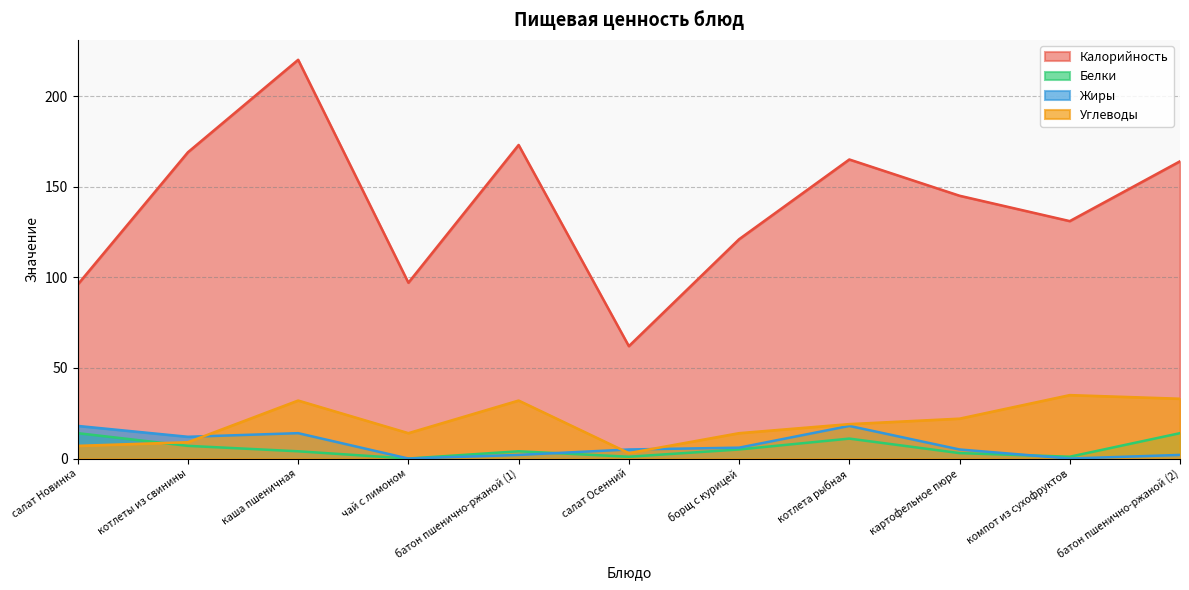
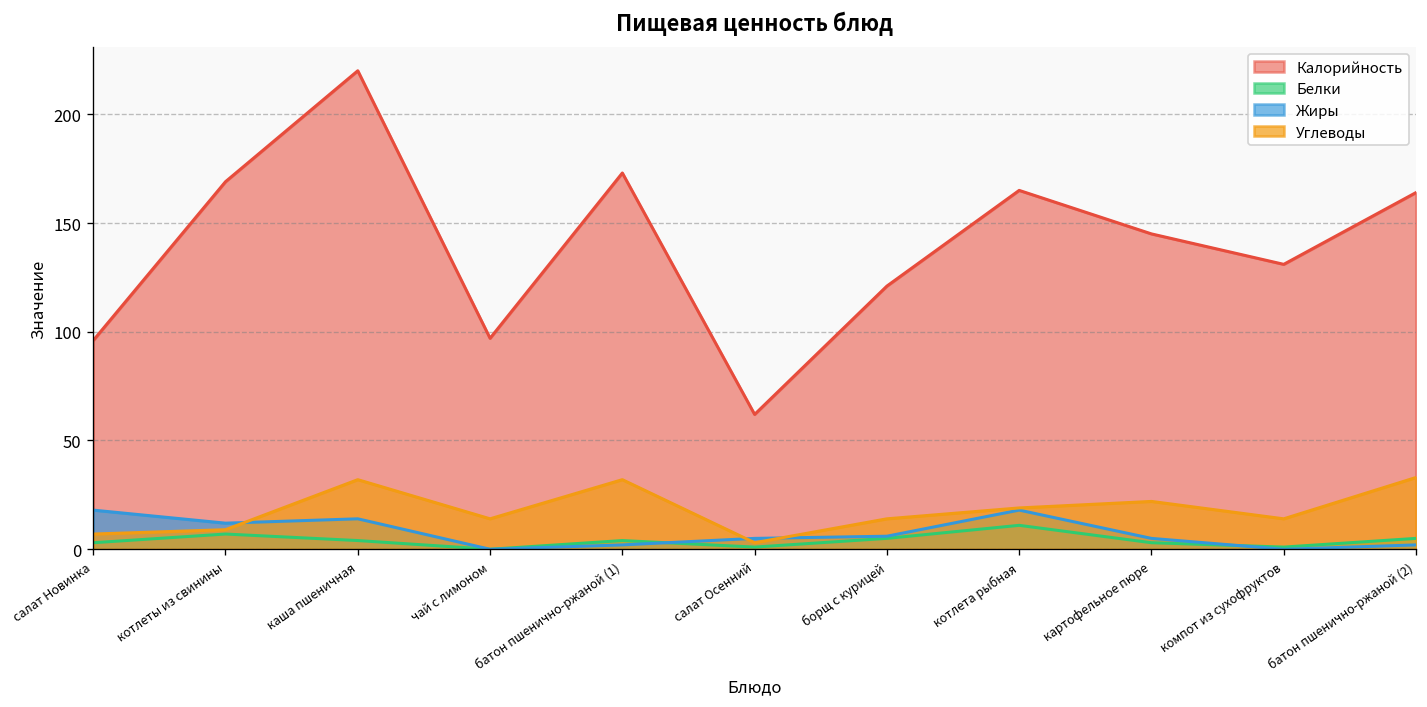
Белки, салат Новинка: 14 -> 3
Углеводы, компот из сухофруктов: 35 -> 14
Белки, батон пшенично-ржаной (2): 14 -> 5
